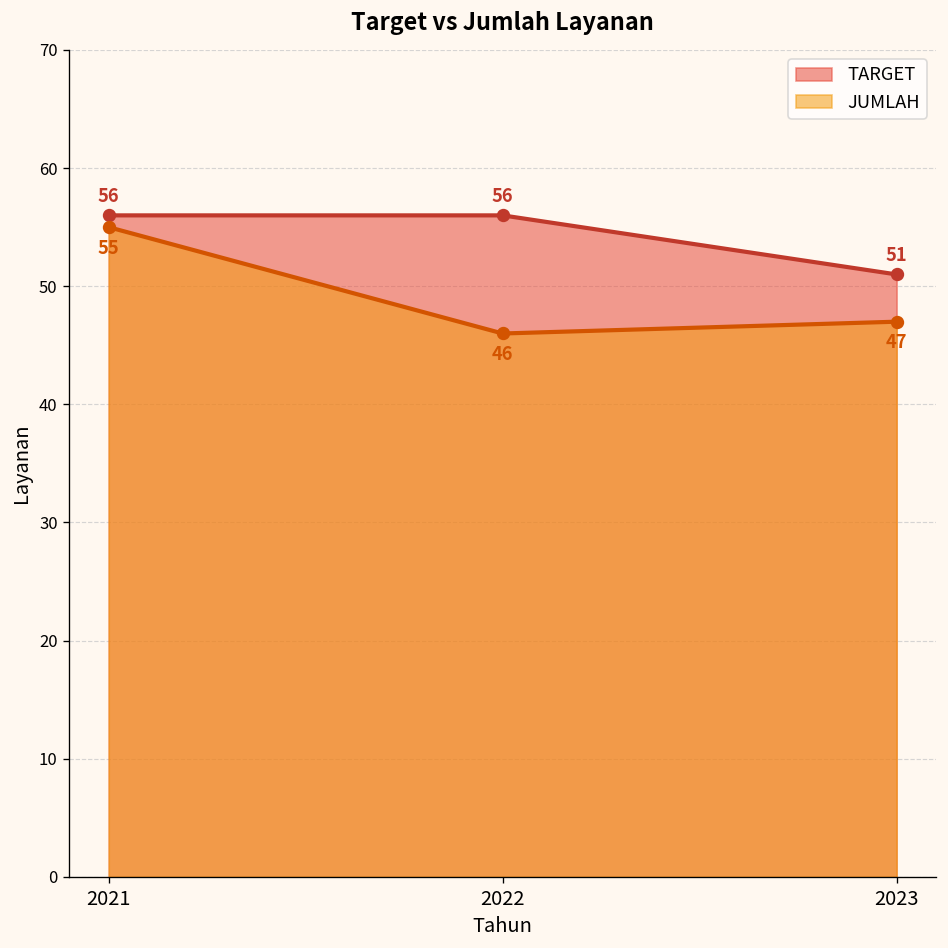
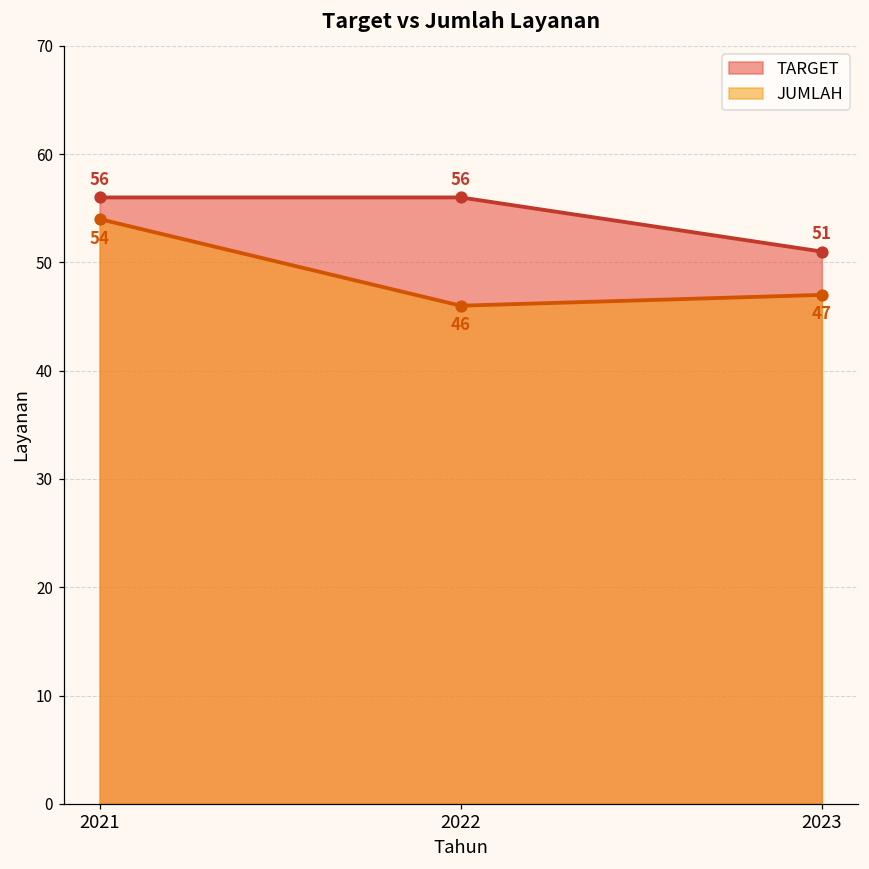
JUMLAH, 2021: 55 -> 54
